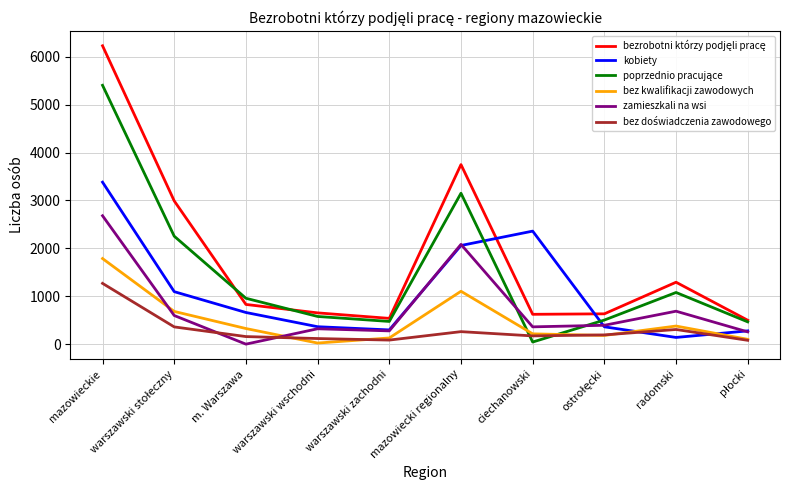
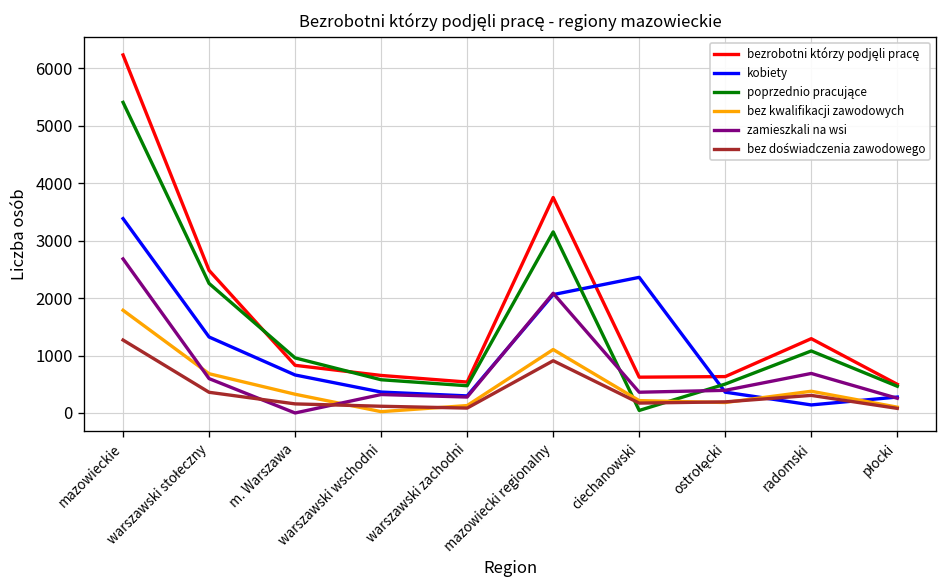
bezrobotni którzy podjęli pracę, warszawski stołeczny: 3000 -> 2500
kobiety, warszawski stołeczny: 1100 -> 1300
bez doświadczenia zawodowego, mazowiecki regionalny: 300 -> 900
